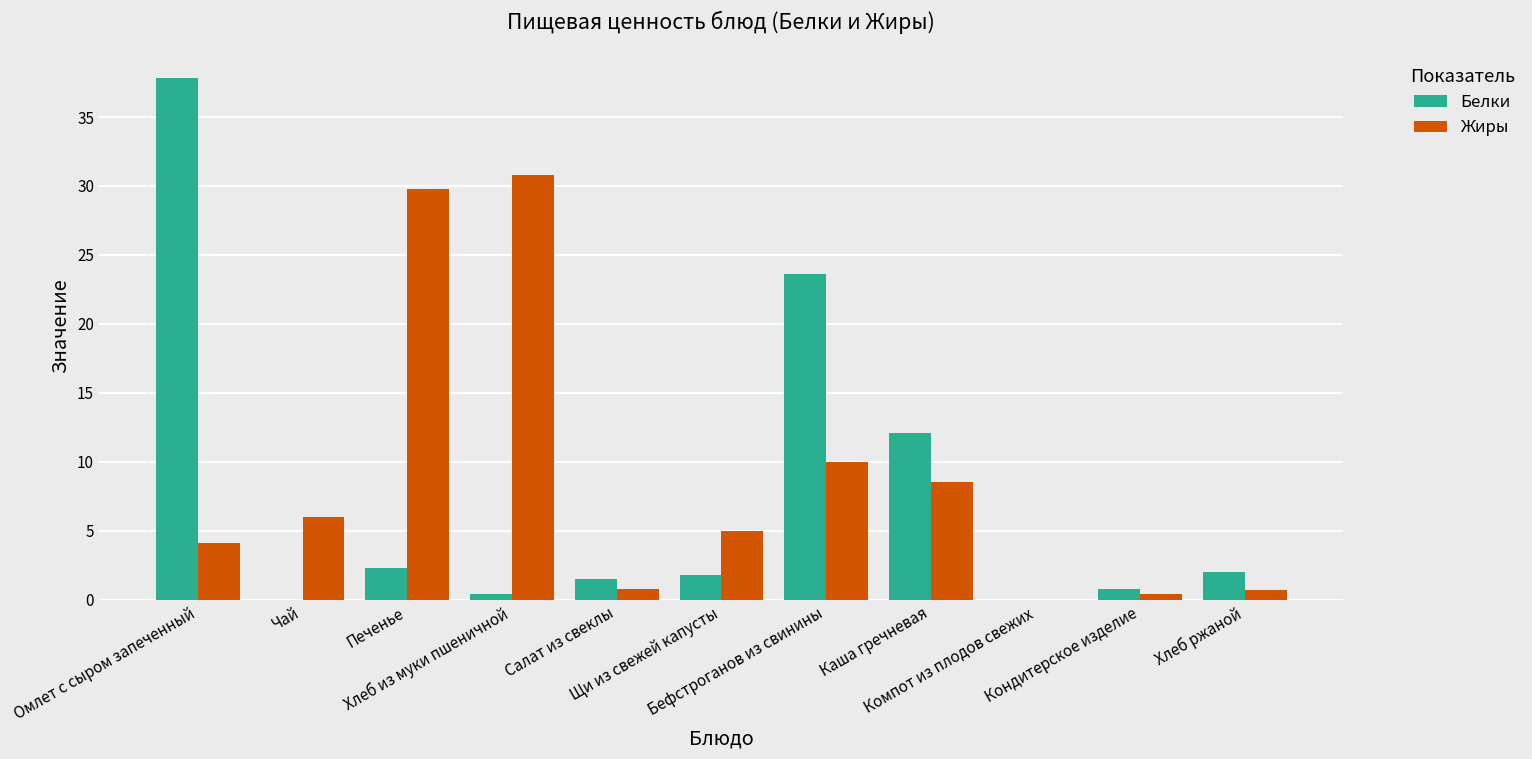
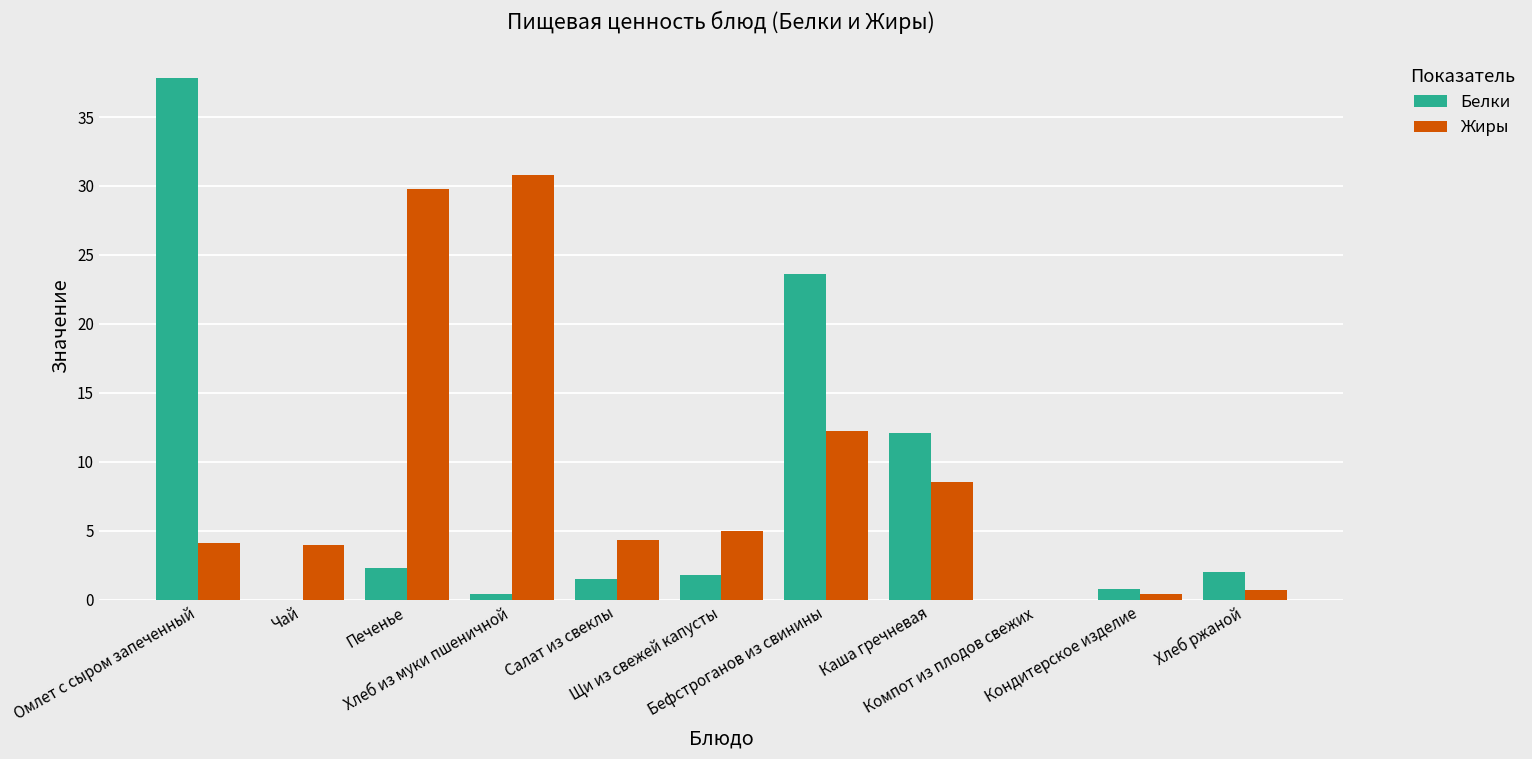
Жиры, Чай: 6 -> 4
Жиры, Салат из свеклы: 0.8 -> 4.3
Жиры, Бефстроганов из свинины: 10.0 -> 12.3
